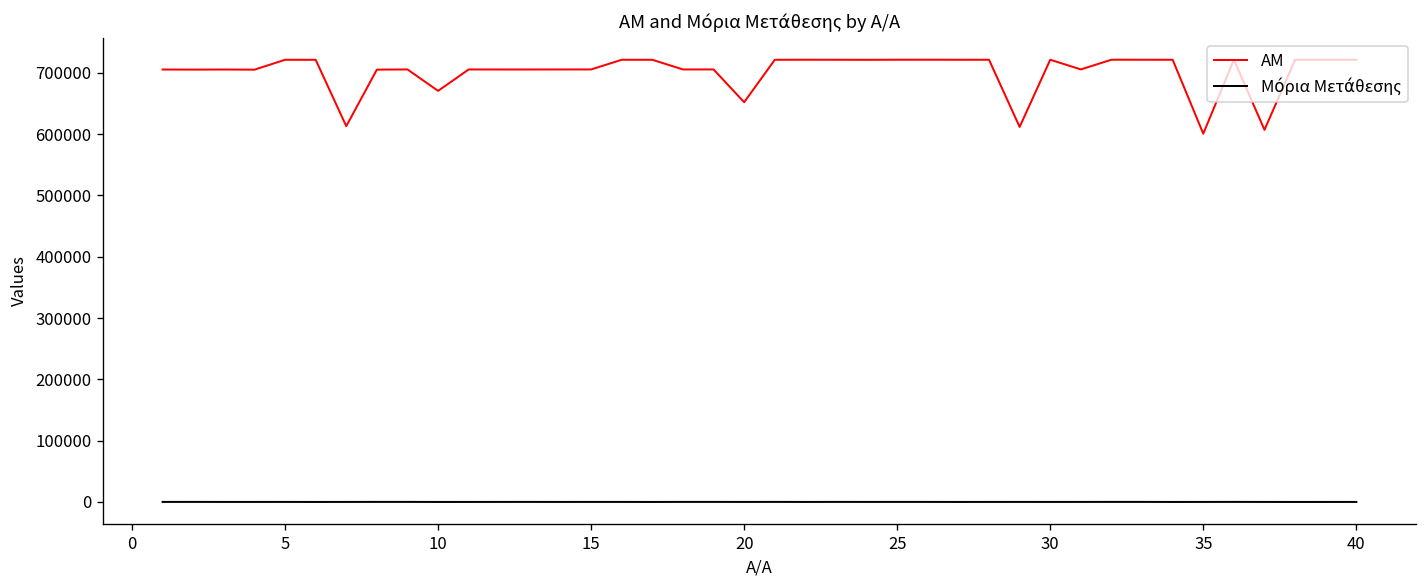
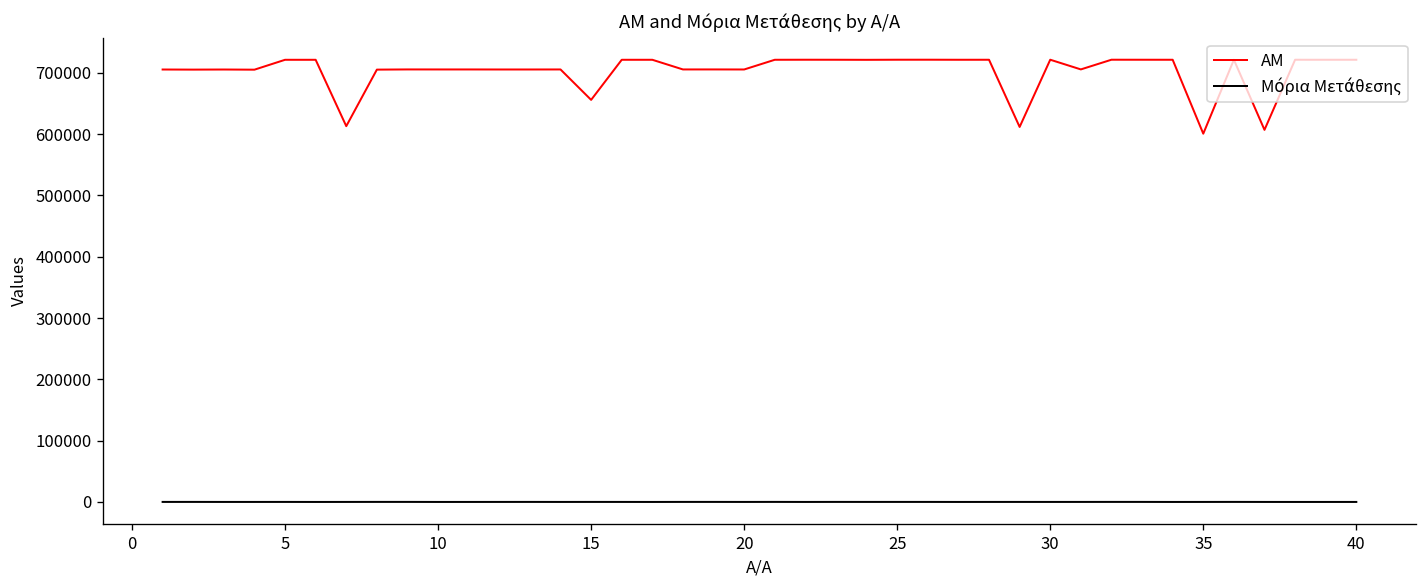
AM, 10: 670000 -> 710000
AM, 15: 710000 -> 660000
AM, 20: 650000 -> 710000
